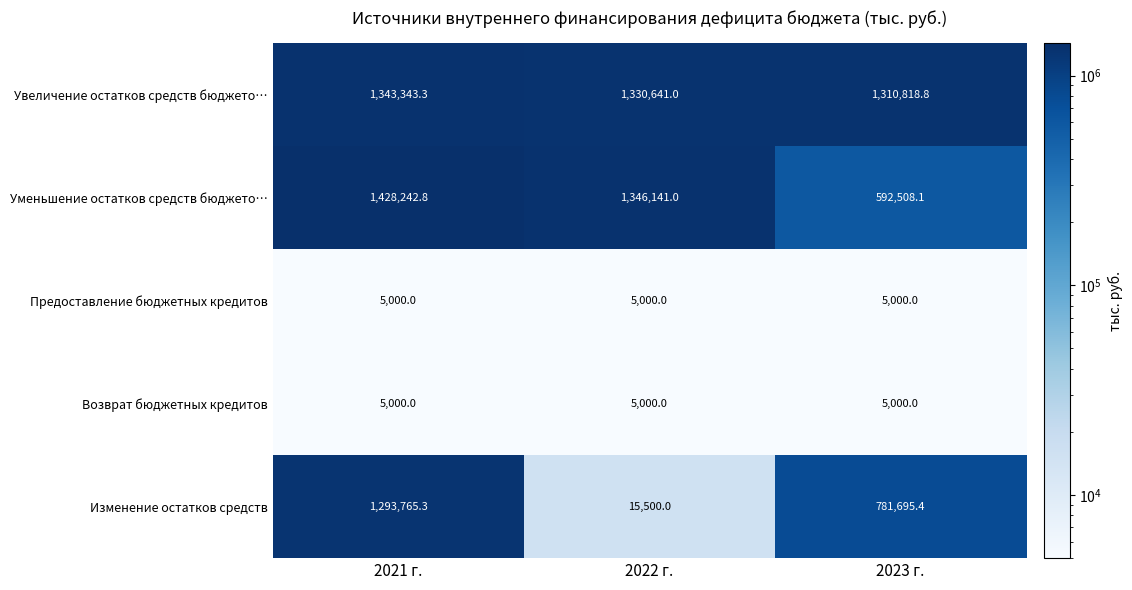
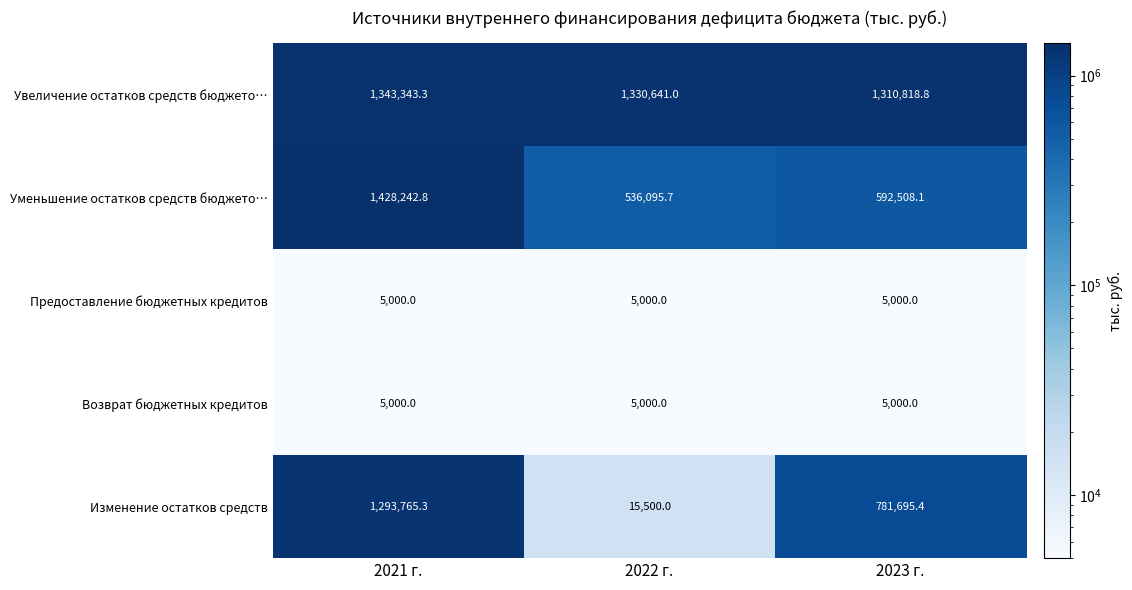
Уменьшение остатков средств бюджето…, 2022 г.: 1,346,141.0 -> 536,095.7
